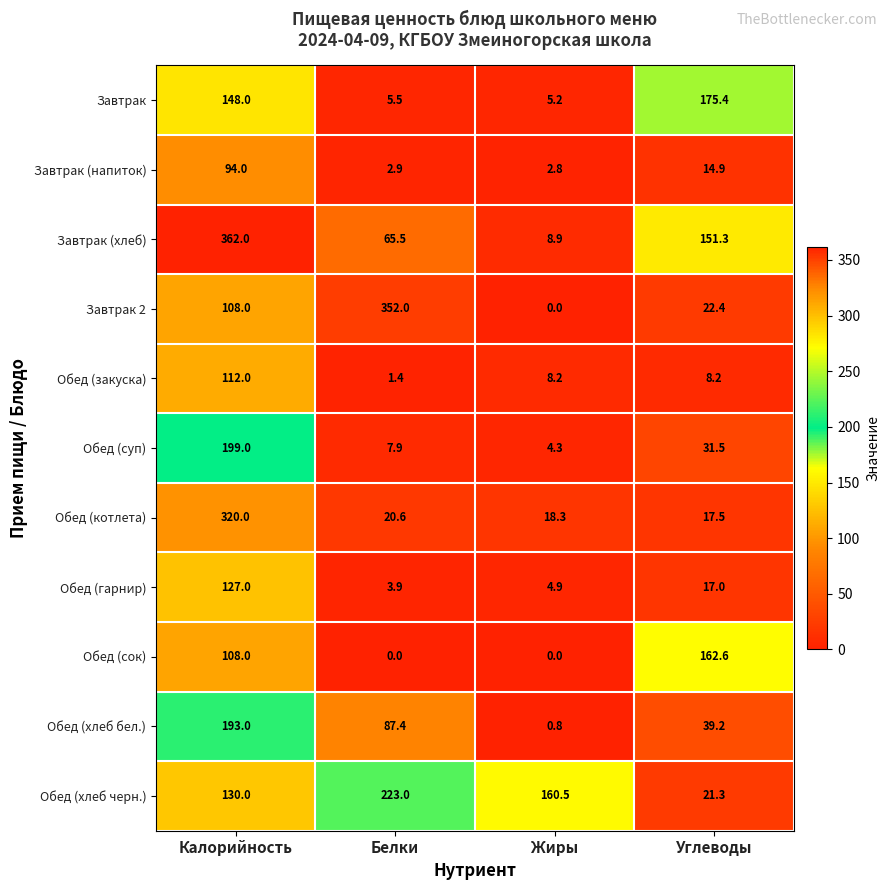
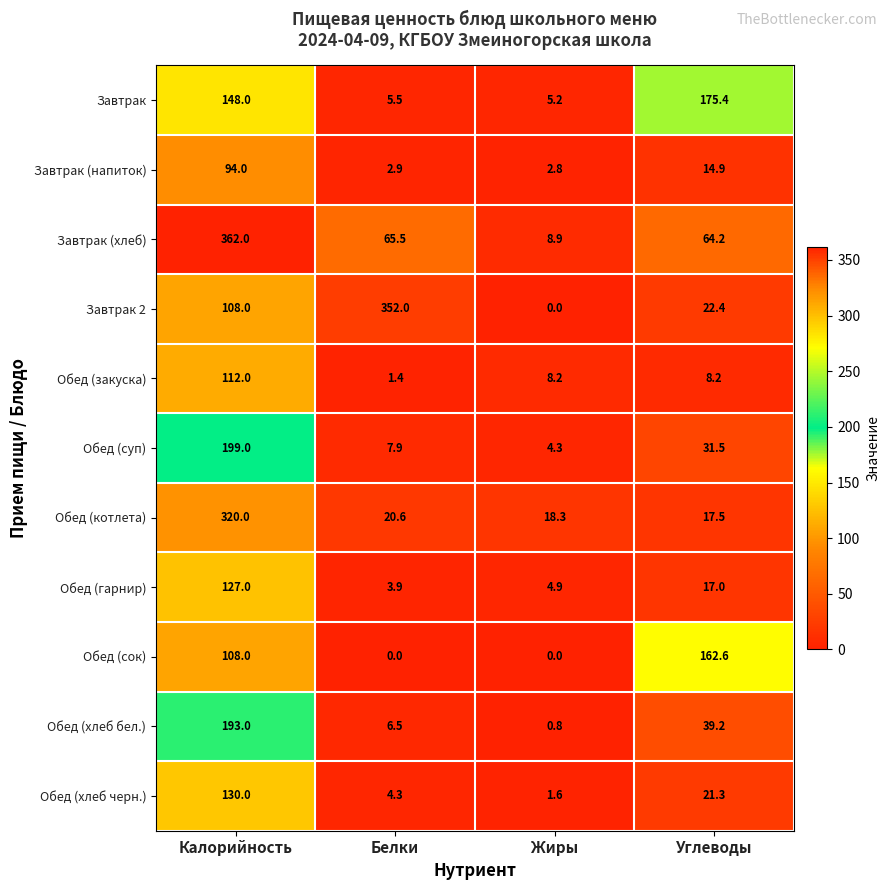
Завтрак (хлеб), Углеводы: 151.3 -> 64.2
Обед (хлеб бел.), Белки: 87.4 -> 6.5
Обед (хлеб черн.), Белки: 223.0 -> 4.3
Обед (хлеб черн.), Жиры: 160.5 -> 1.6
